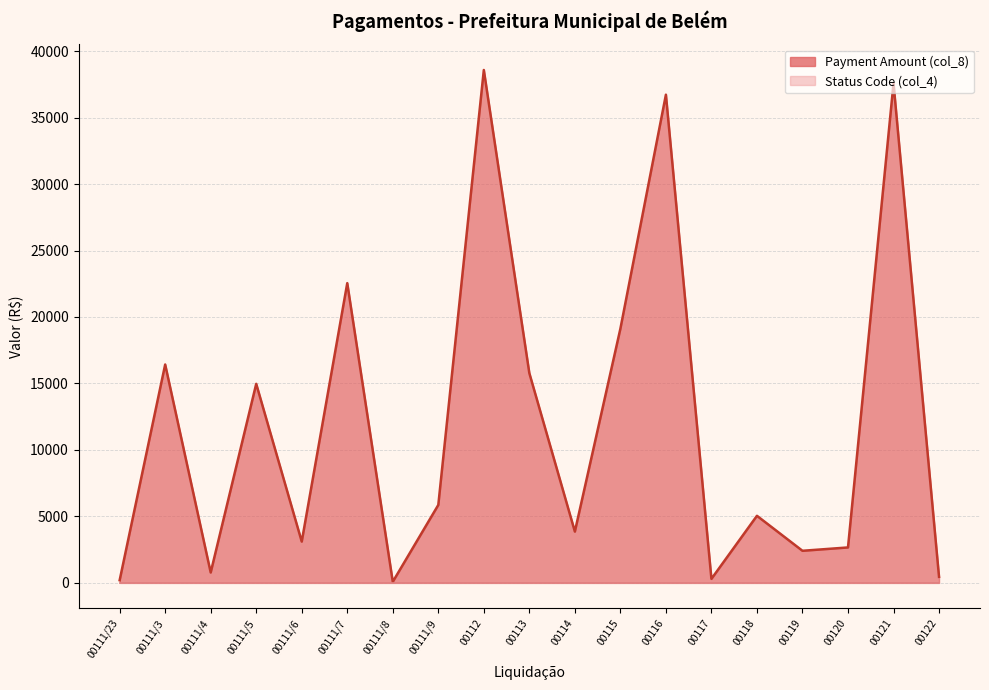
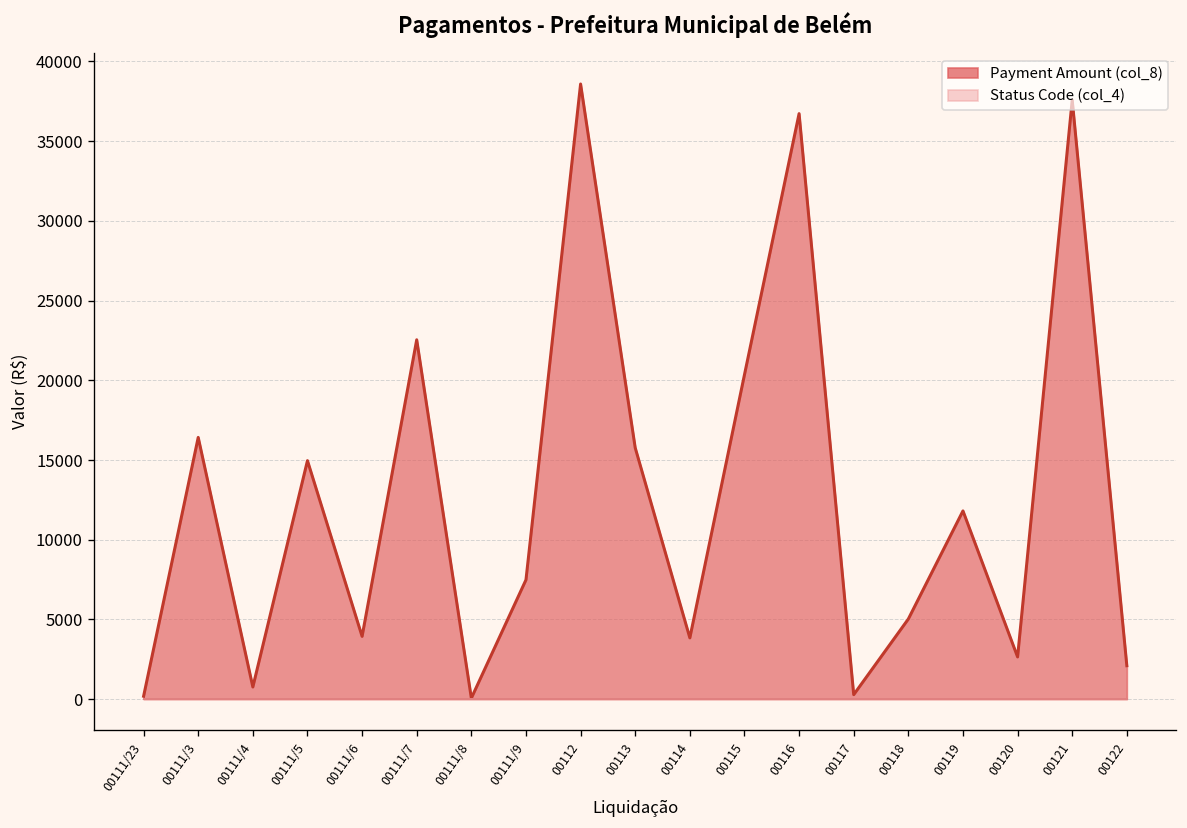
Payment Amount (col_8), 00111/6: 3100 -> 3900
Payment Amount (col_8), 00111/9: 5800 -> 7500
Payment Amount (col_8), 00115: 19100 -> 20400
Payment Amount (col_8), 00119: 2400 -> 11800
Payment Amount (col_8), 00122: 400 -> 2100
